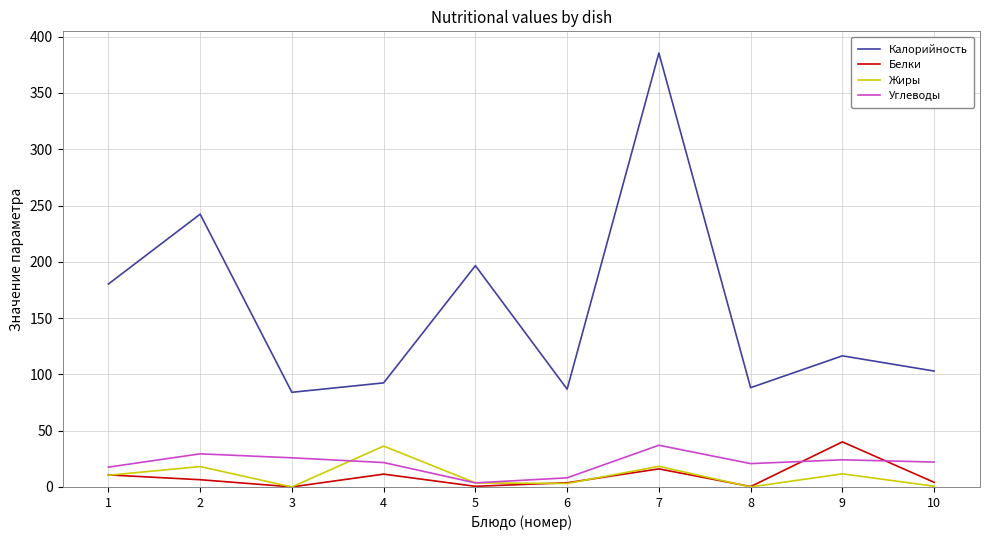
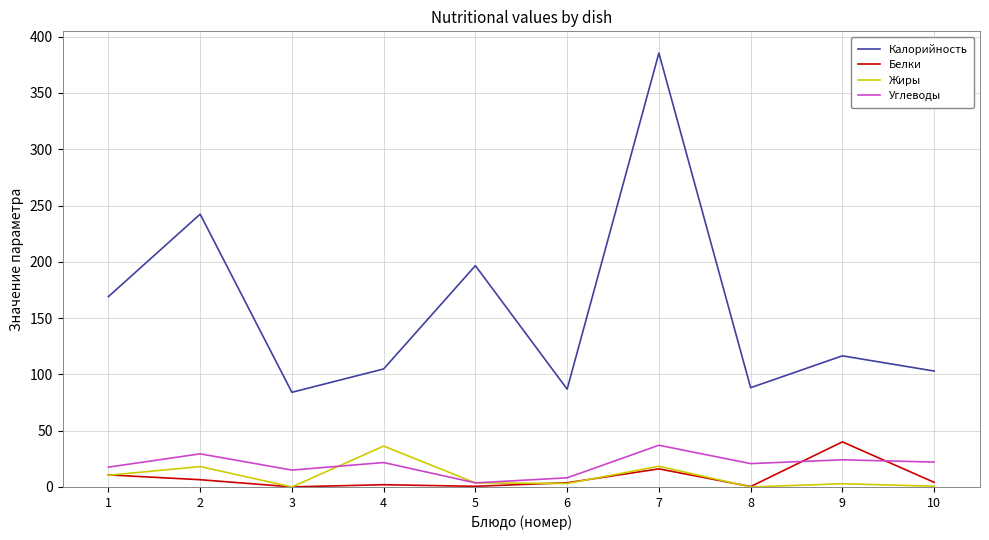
Калорийность, 1: 180 -> 169
Углеводы, 3: 26 -> 15
Калорийность, 4: 92 -> 105
Белки, 4: 11 -> 2
Жиры, 9: 12 -> 3
